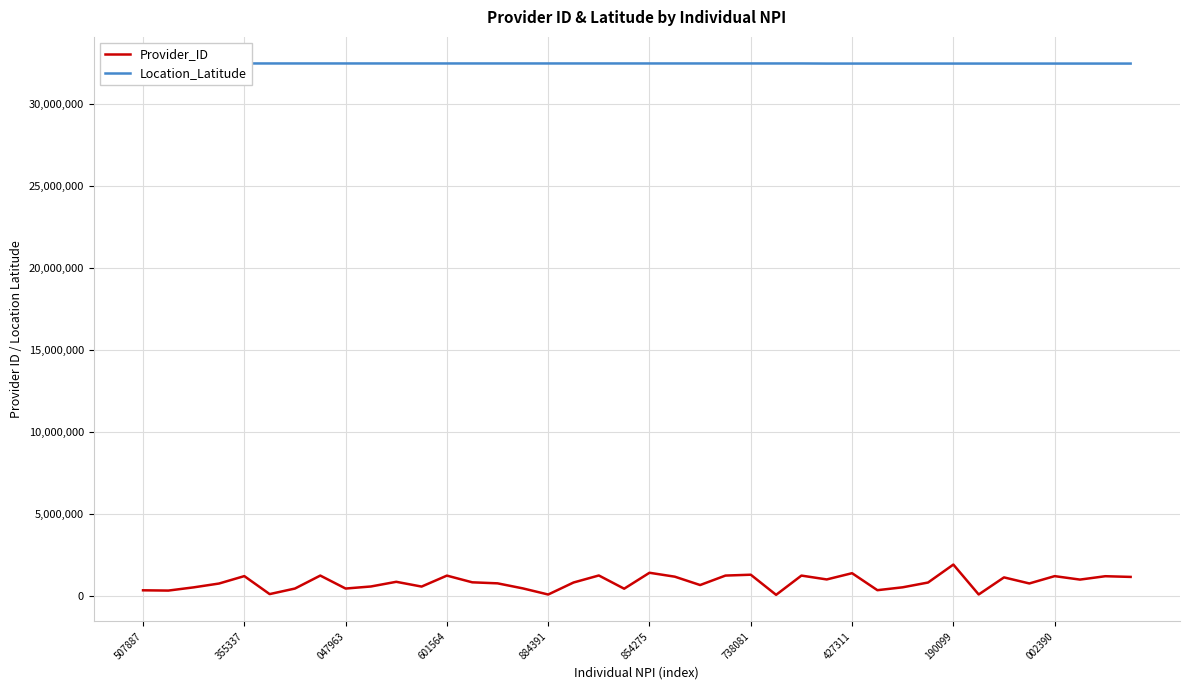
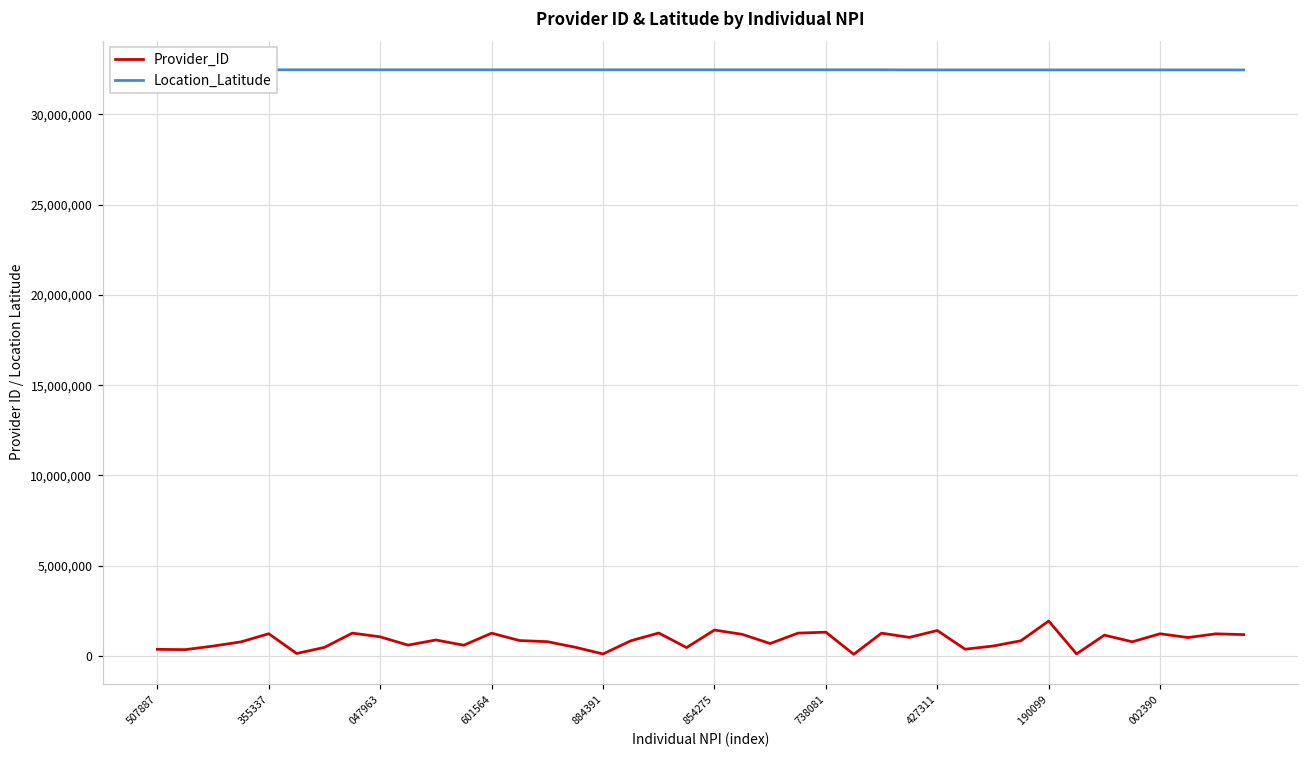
Provider_ID, 047963: 500,000 -> 1,100,000
